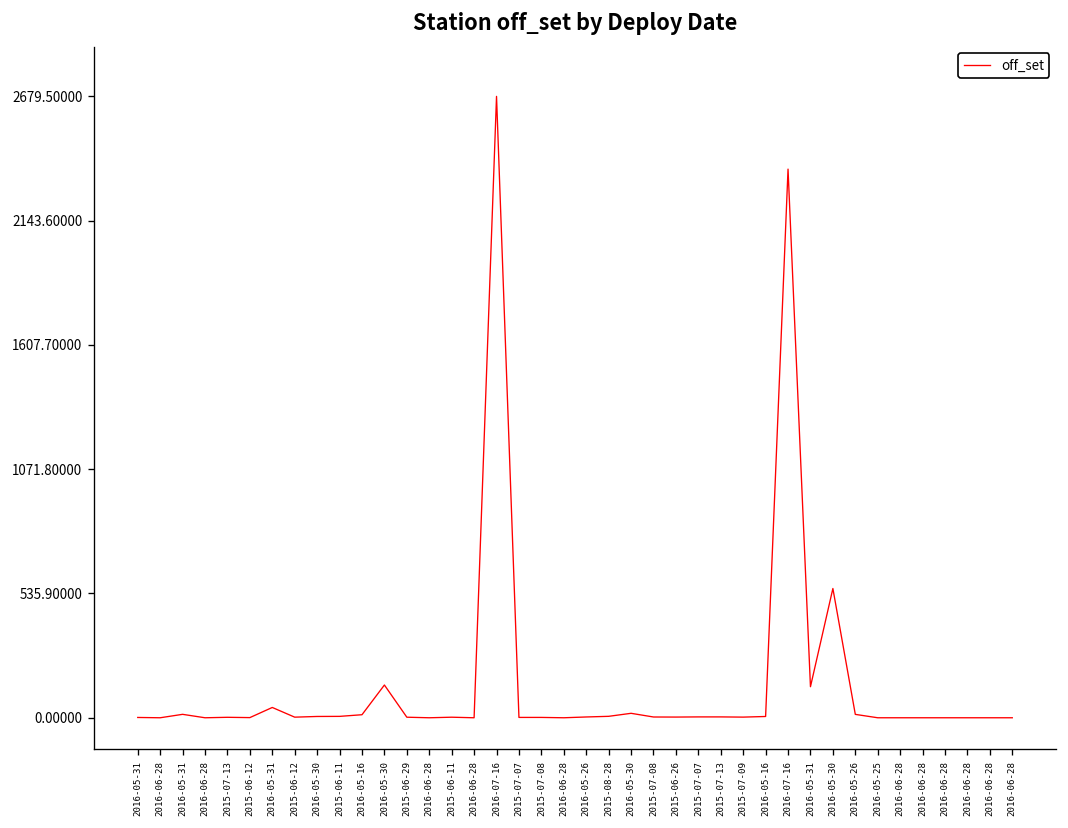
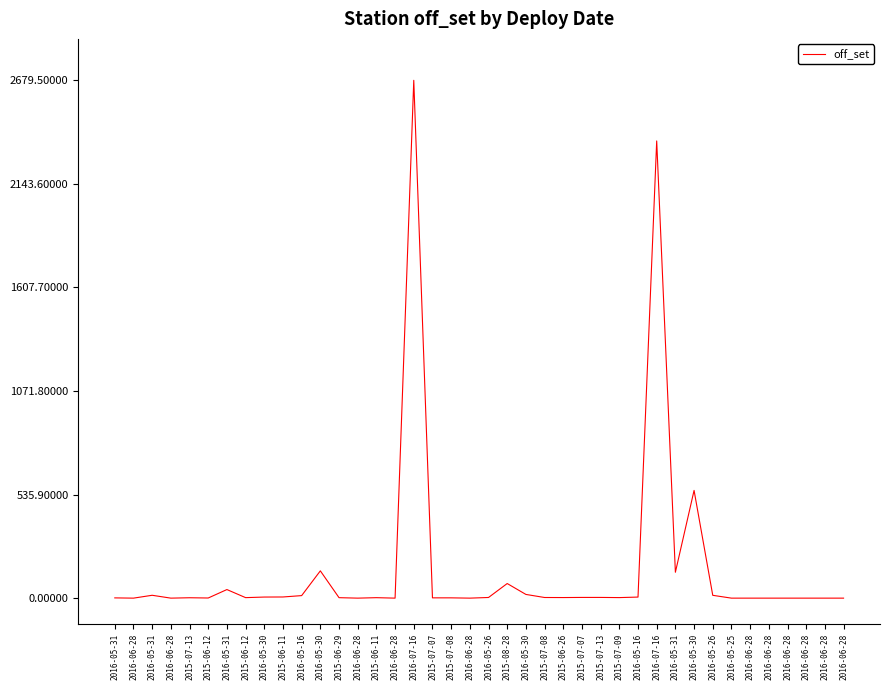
2015-08-28: 10 -> 80
